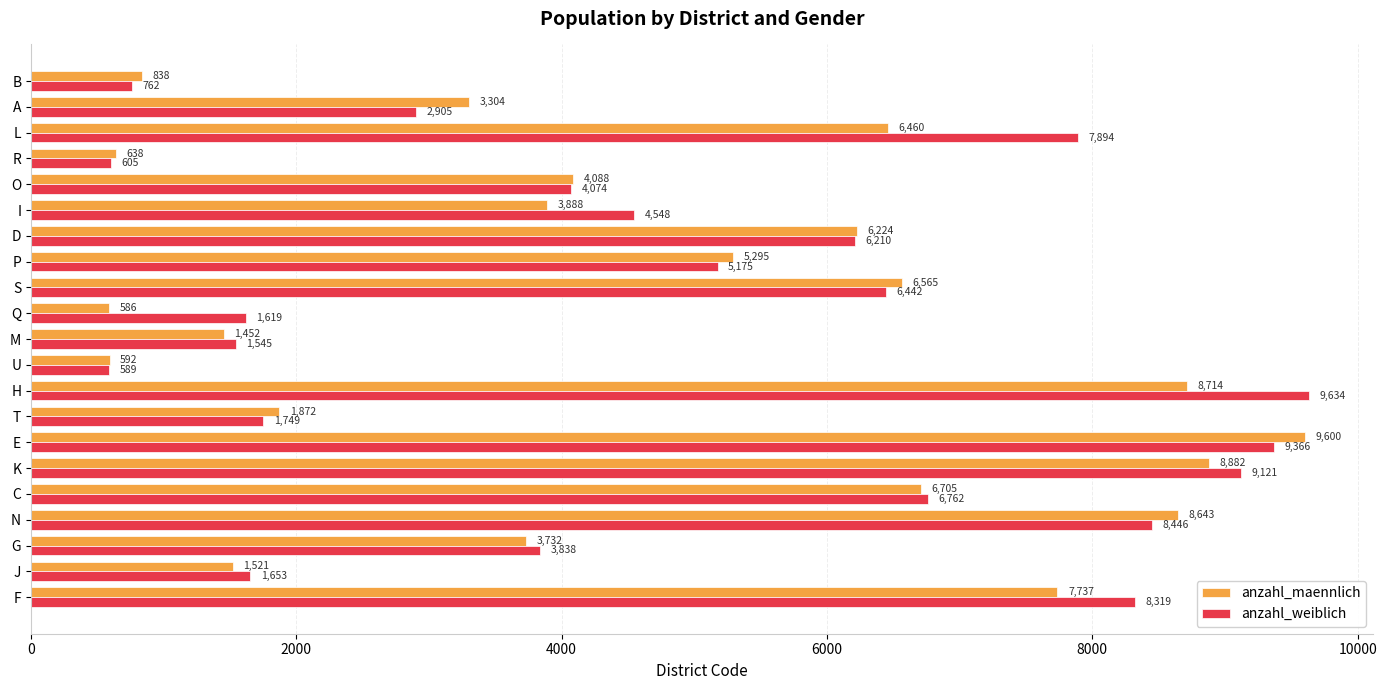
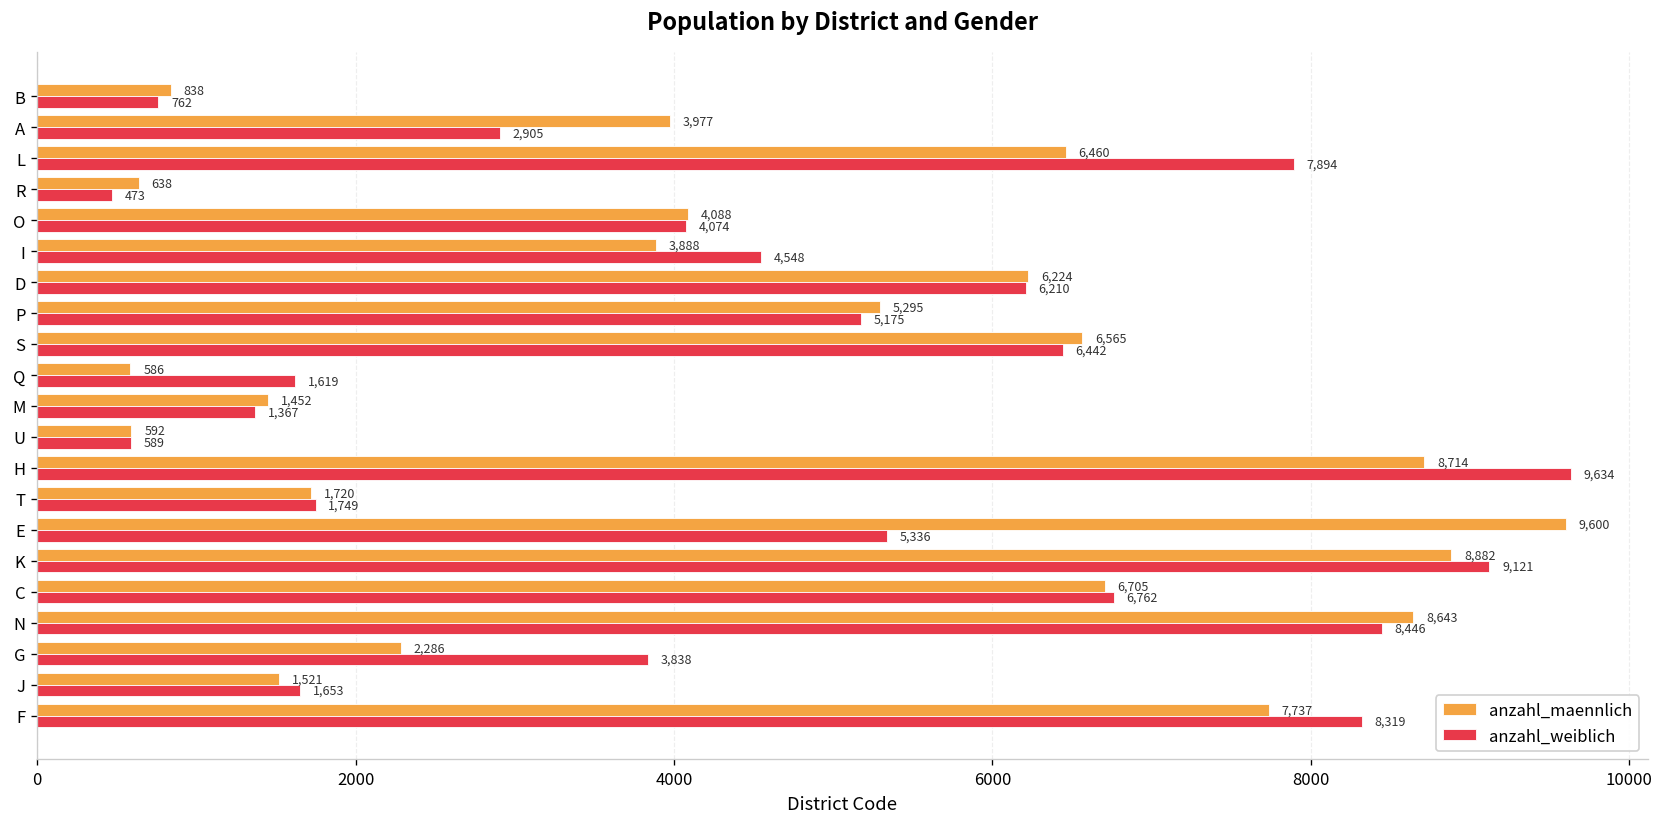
anzahl_maennlich, A: 3,304 -> 3,977
anzahl_weiblich, R: 605 -> 473
anzahl_weiblich, M: 1,545 -> 1,367
anzahl_maennlich, T: 1,872 -> 1,720
anzahl_weiblich, E: 9,366 -> 5,336
anzahl_maennlich, G: 3,732 -> 2,286
